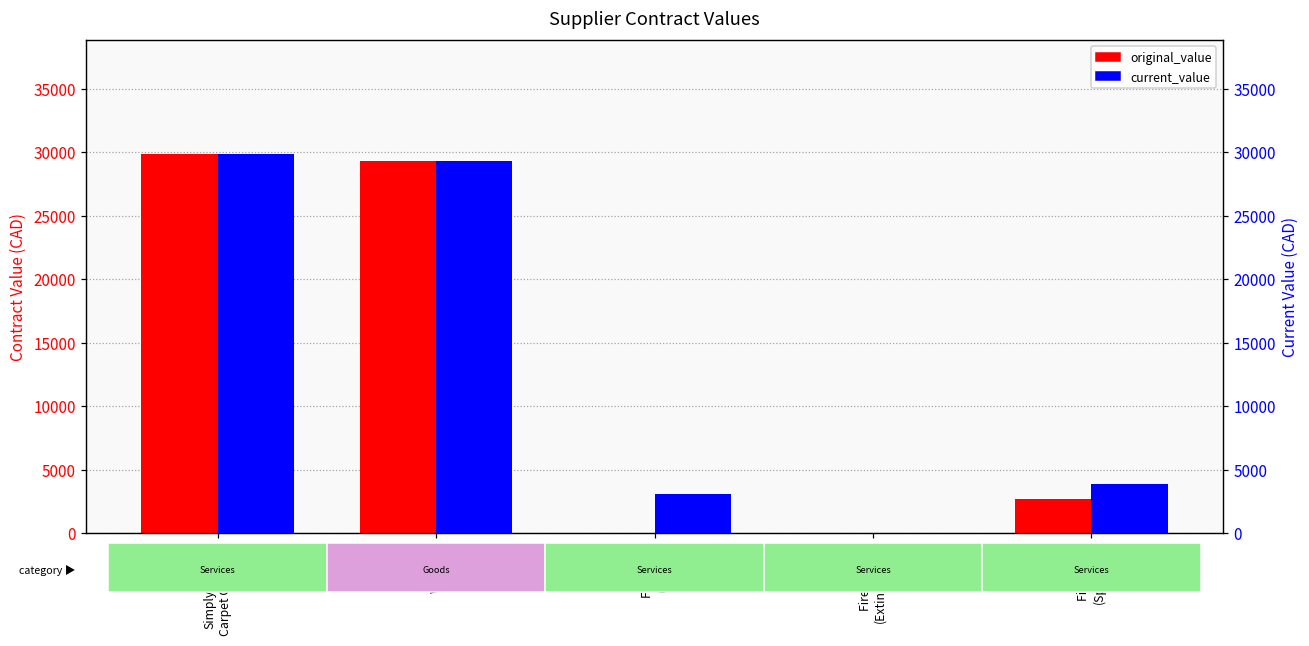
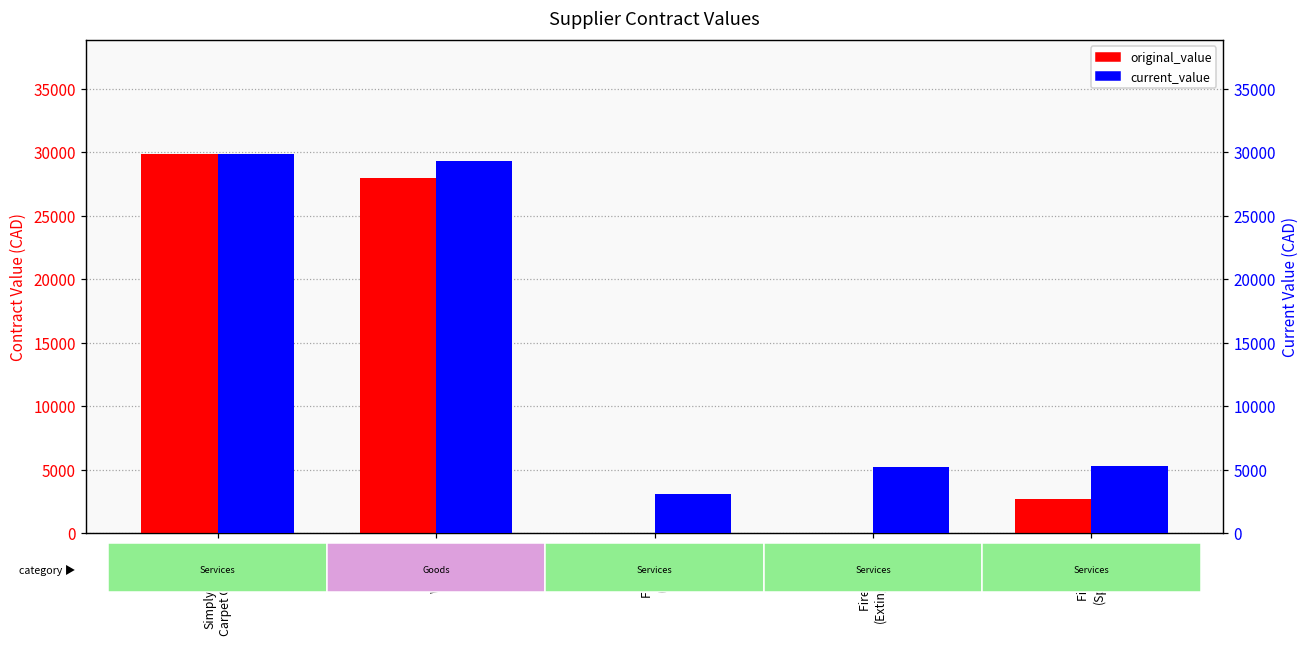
original_value, Weclean: 29300 -> 28000
current_value, Fire Prev. (Extinguisher): 0 -> 5200
current_value, Fire Prev. (Sprinkler): 3800 -> 5200
